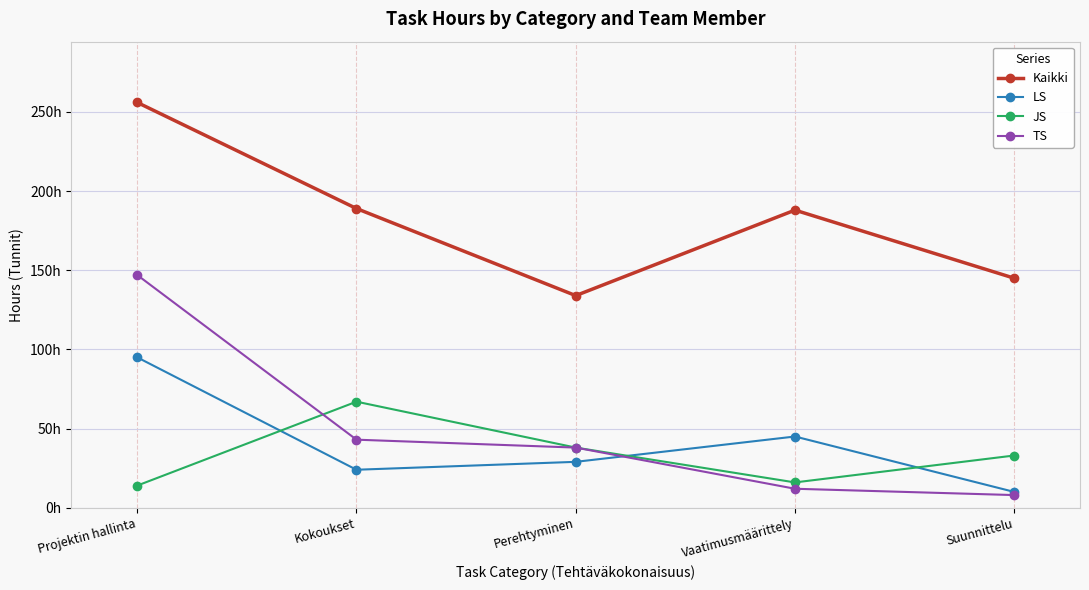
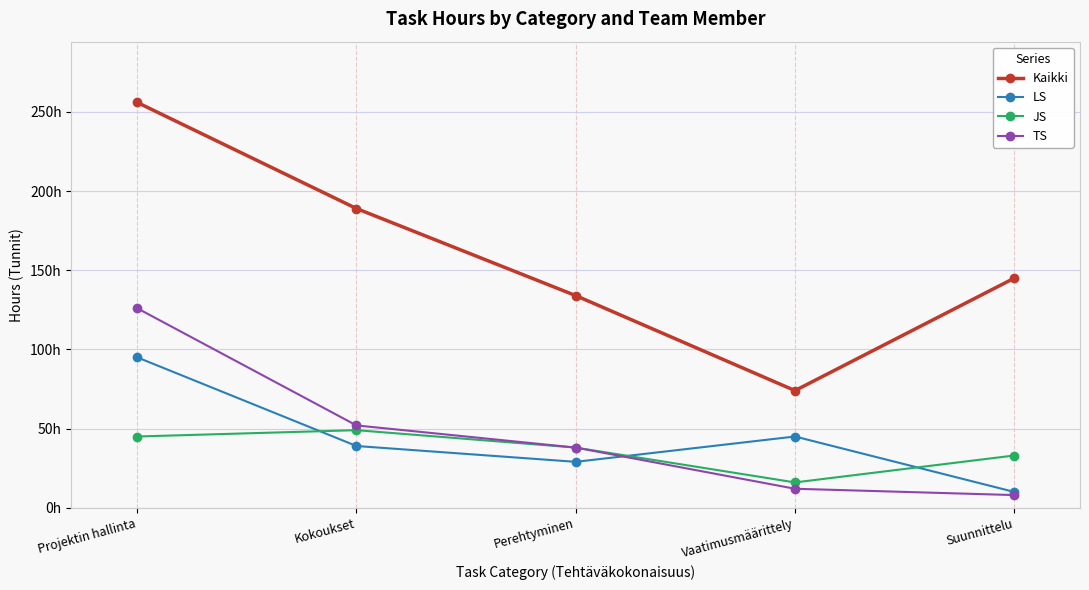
JS, Projektin hallinta: 14h -> 45h
TS, Projektin hallinta: 147h -> 126h
LS, Kokoukset: 24h -> 39h
JS, Kokoukset: 67h -> 49h
TS, Kokoukset: 43h -> 52h
Kaikki, Vaatimusmäärittely: 188h -> 74h
